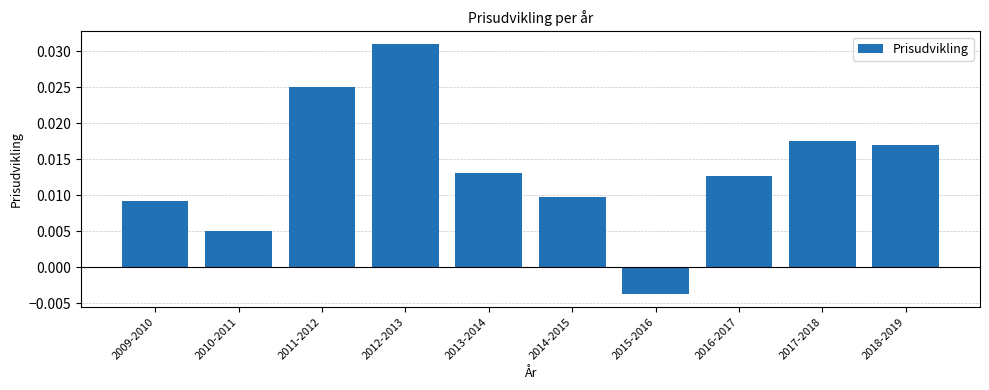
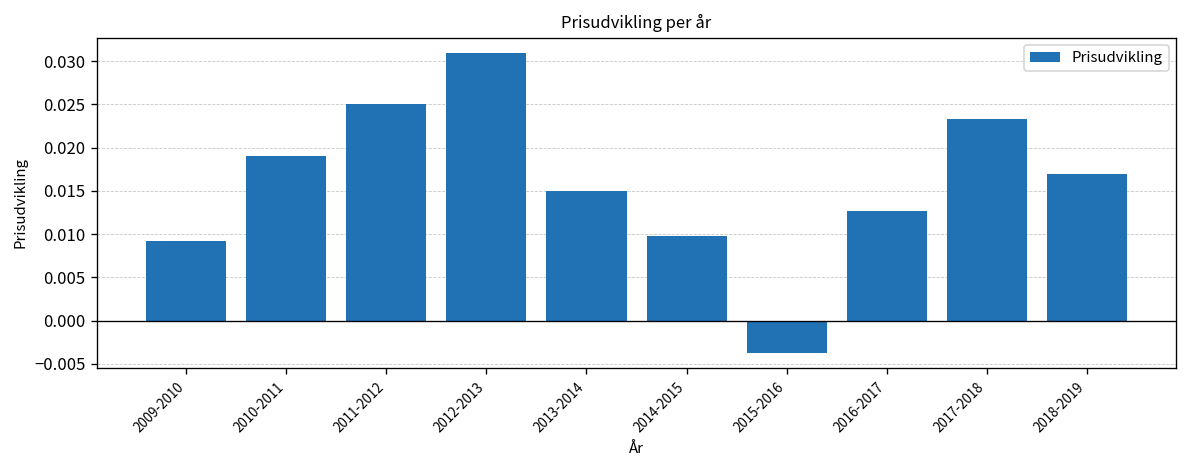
2010-2011: 0.005 -> 0.019
2013-2014: 0.013 -> 0.015
2017-2018: 0.018 -> 0.023
